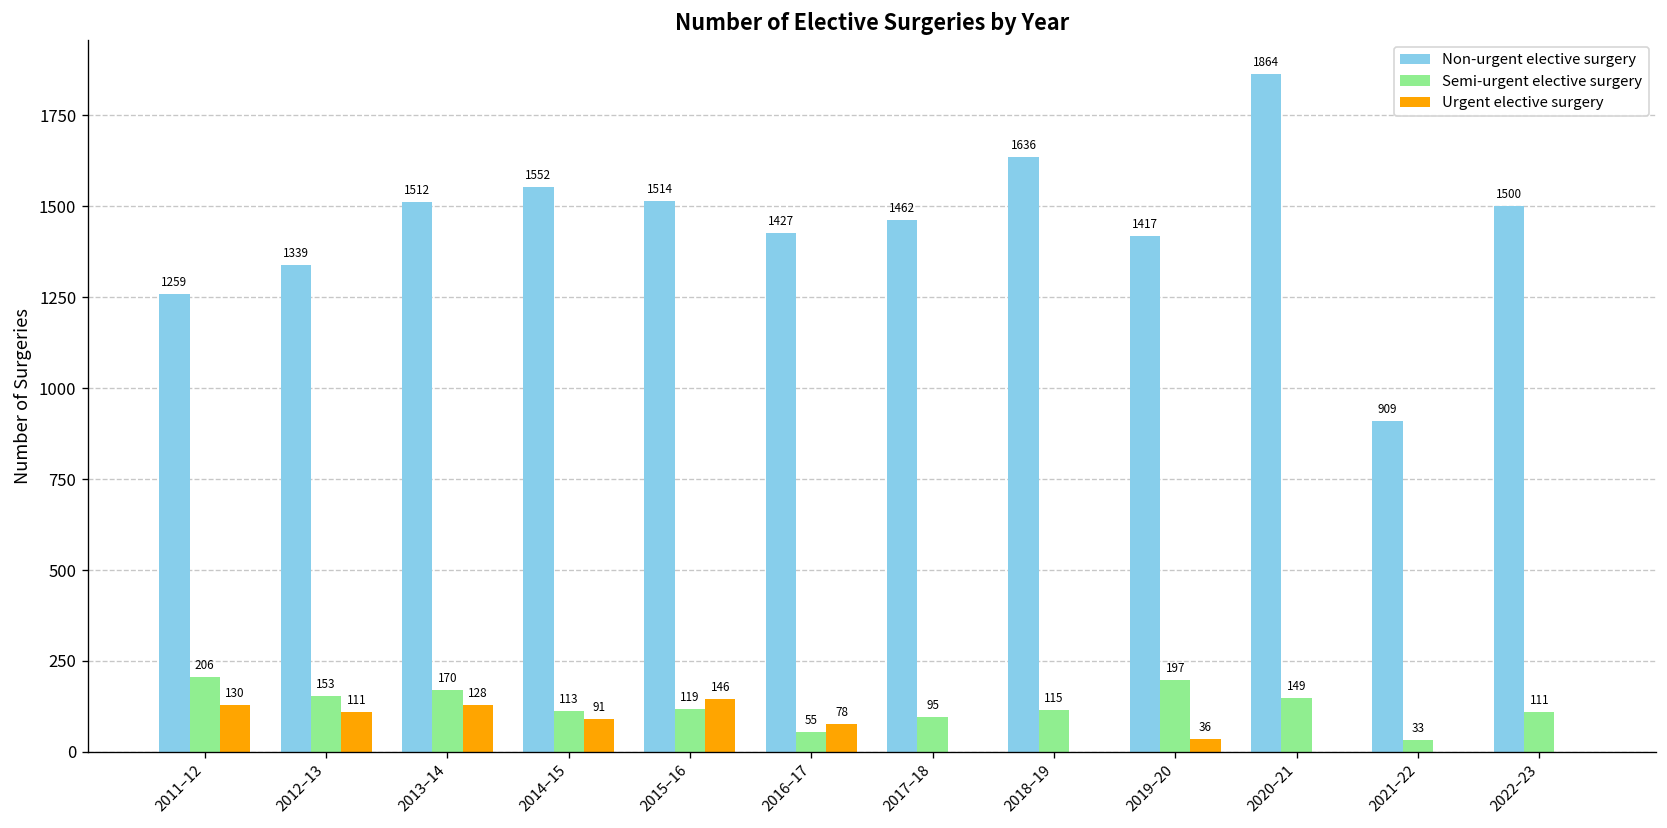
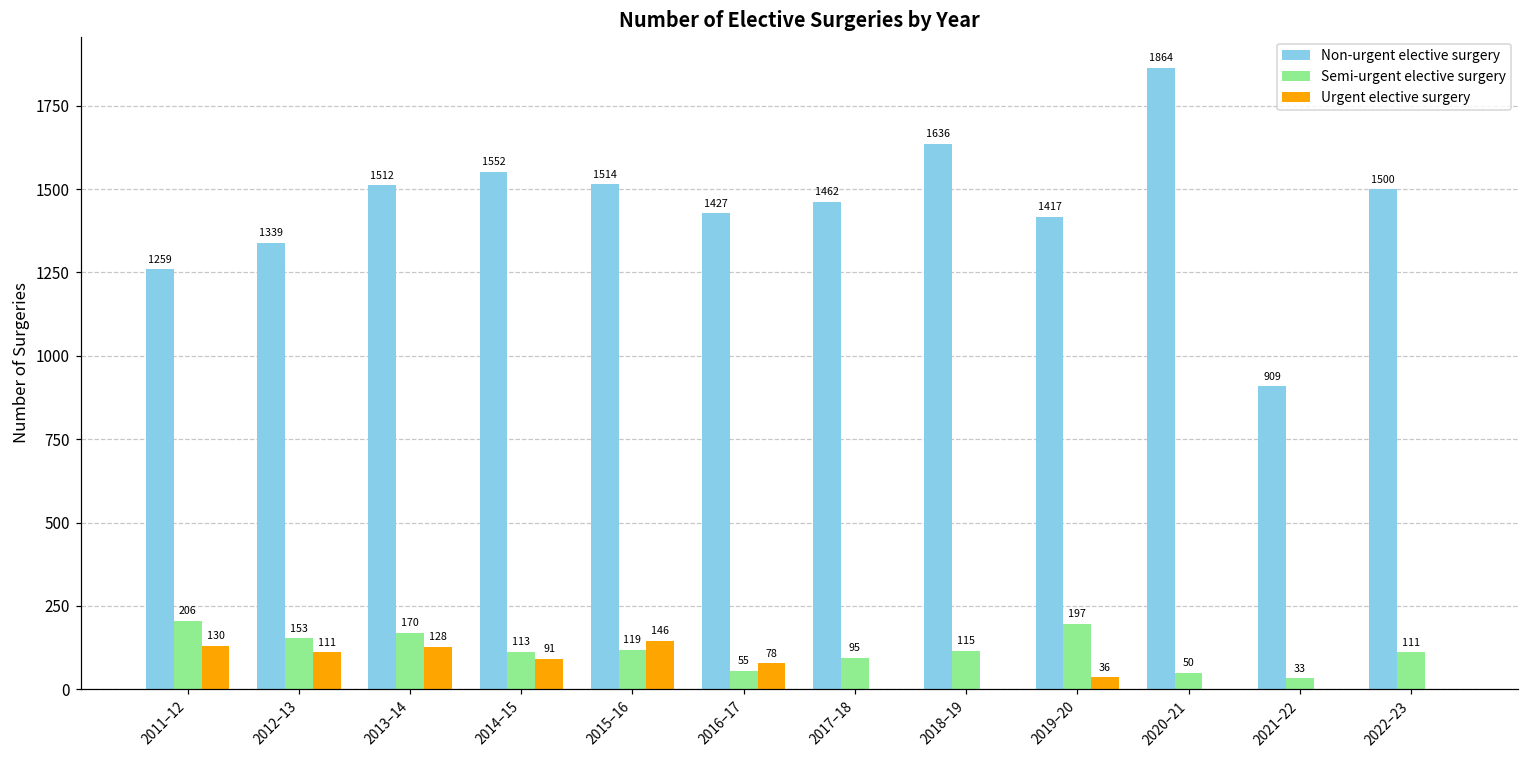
Semi-urgent elective surgery, 2020–21: 149 -> 50
